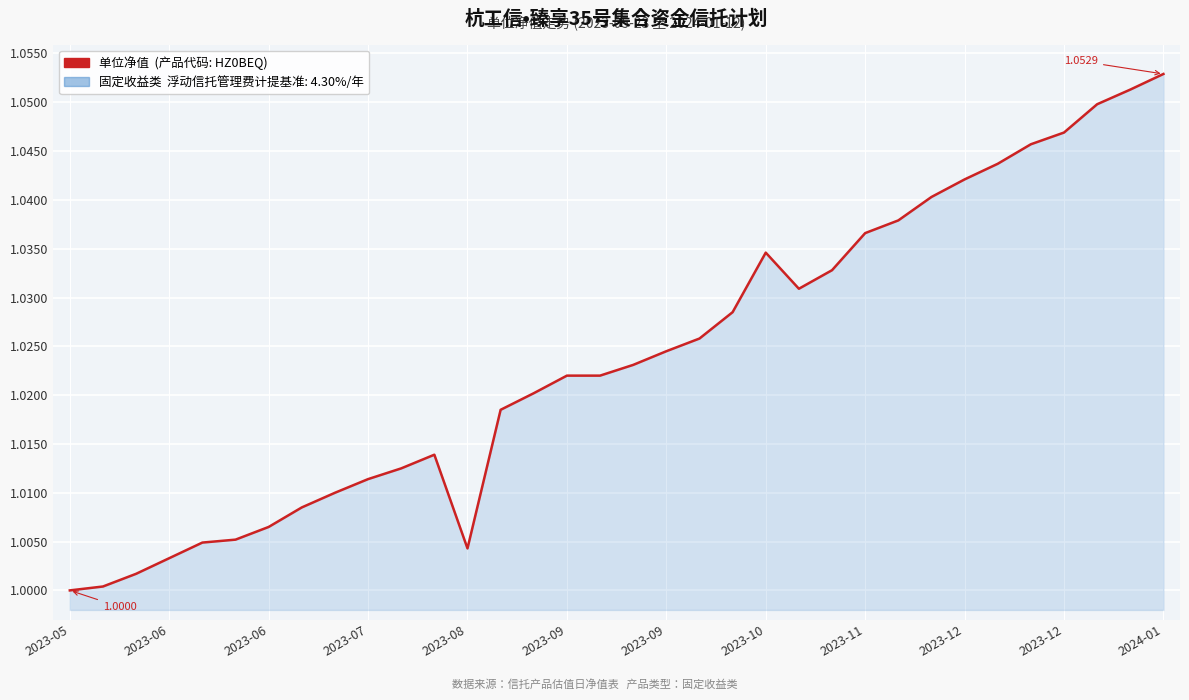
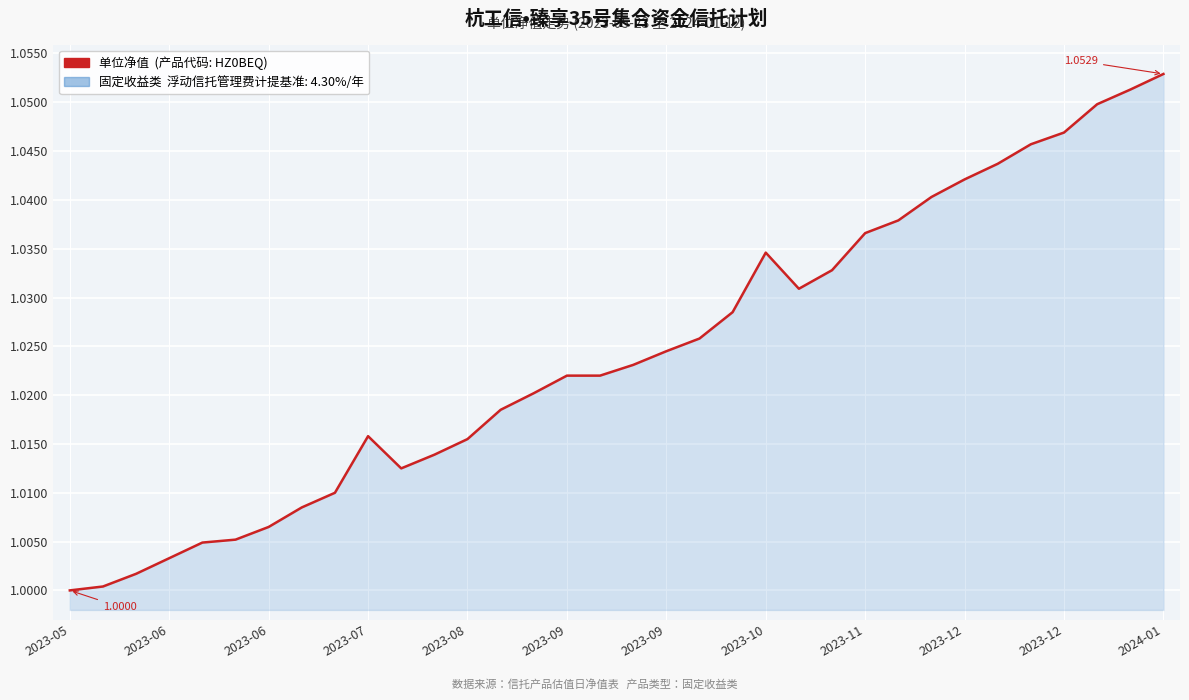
2023-07: 1.011 -> 1.016
2023-08: 1.004 -> 1.016
